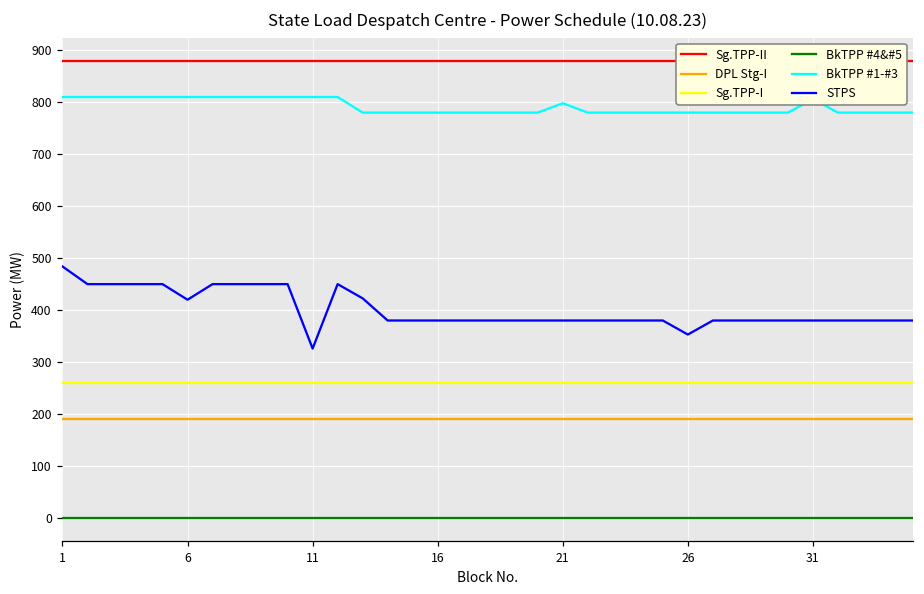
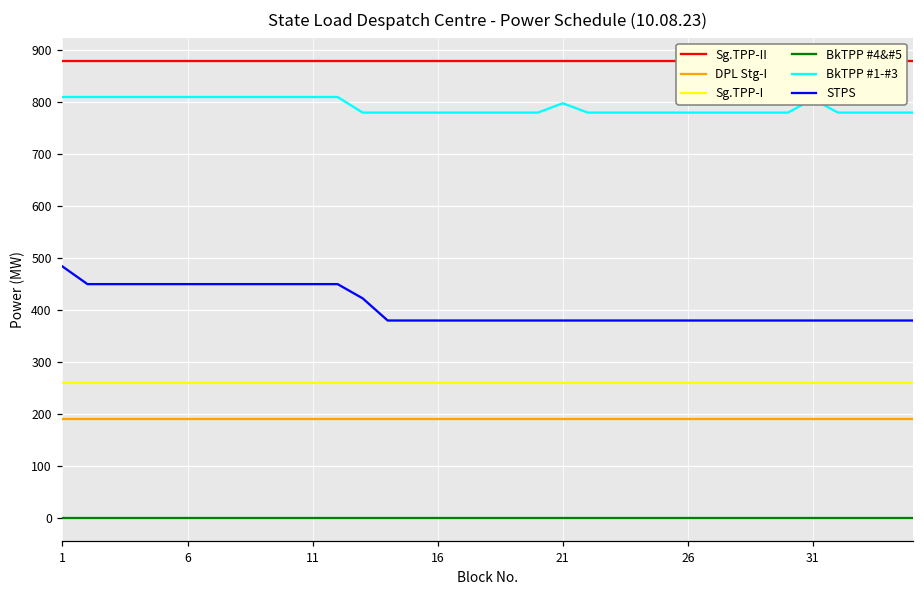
STPS, 6: 420 -> 450
STPS, 11: 330 -> 450
STPS, 26: 350 -> 380
